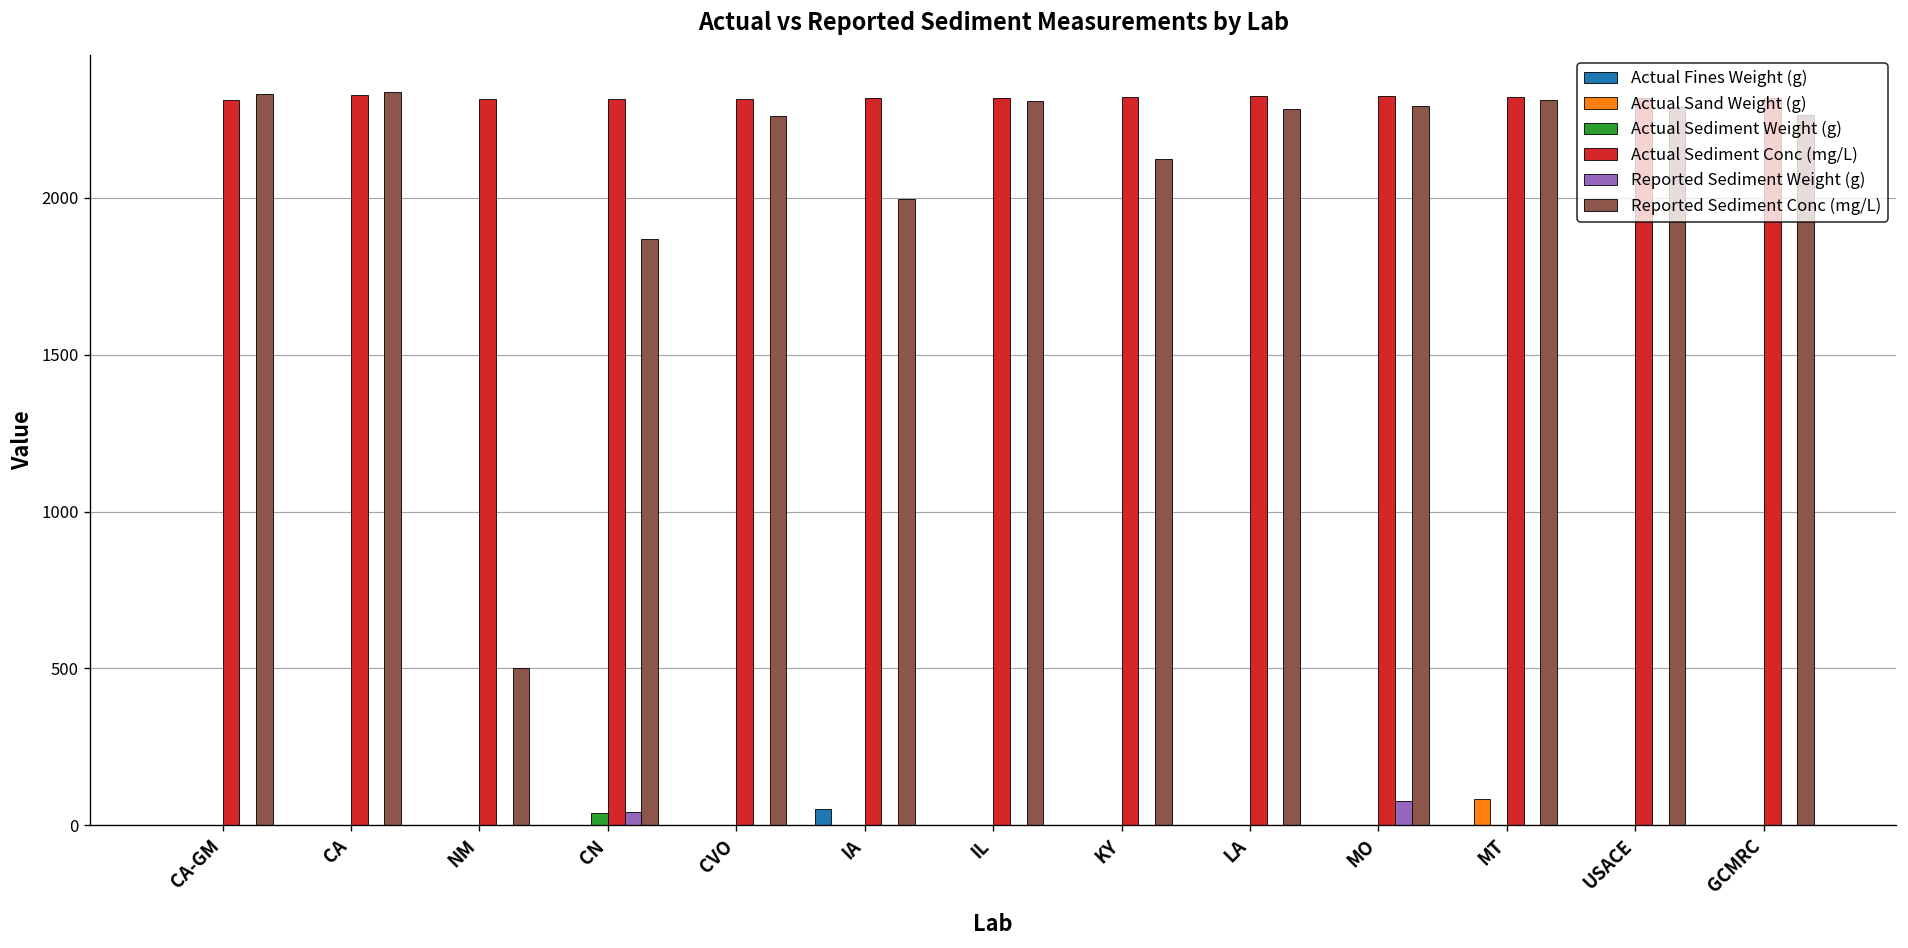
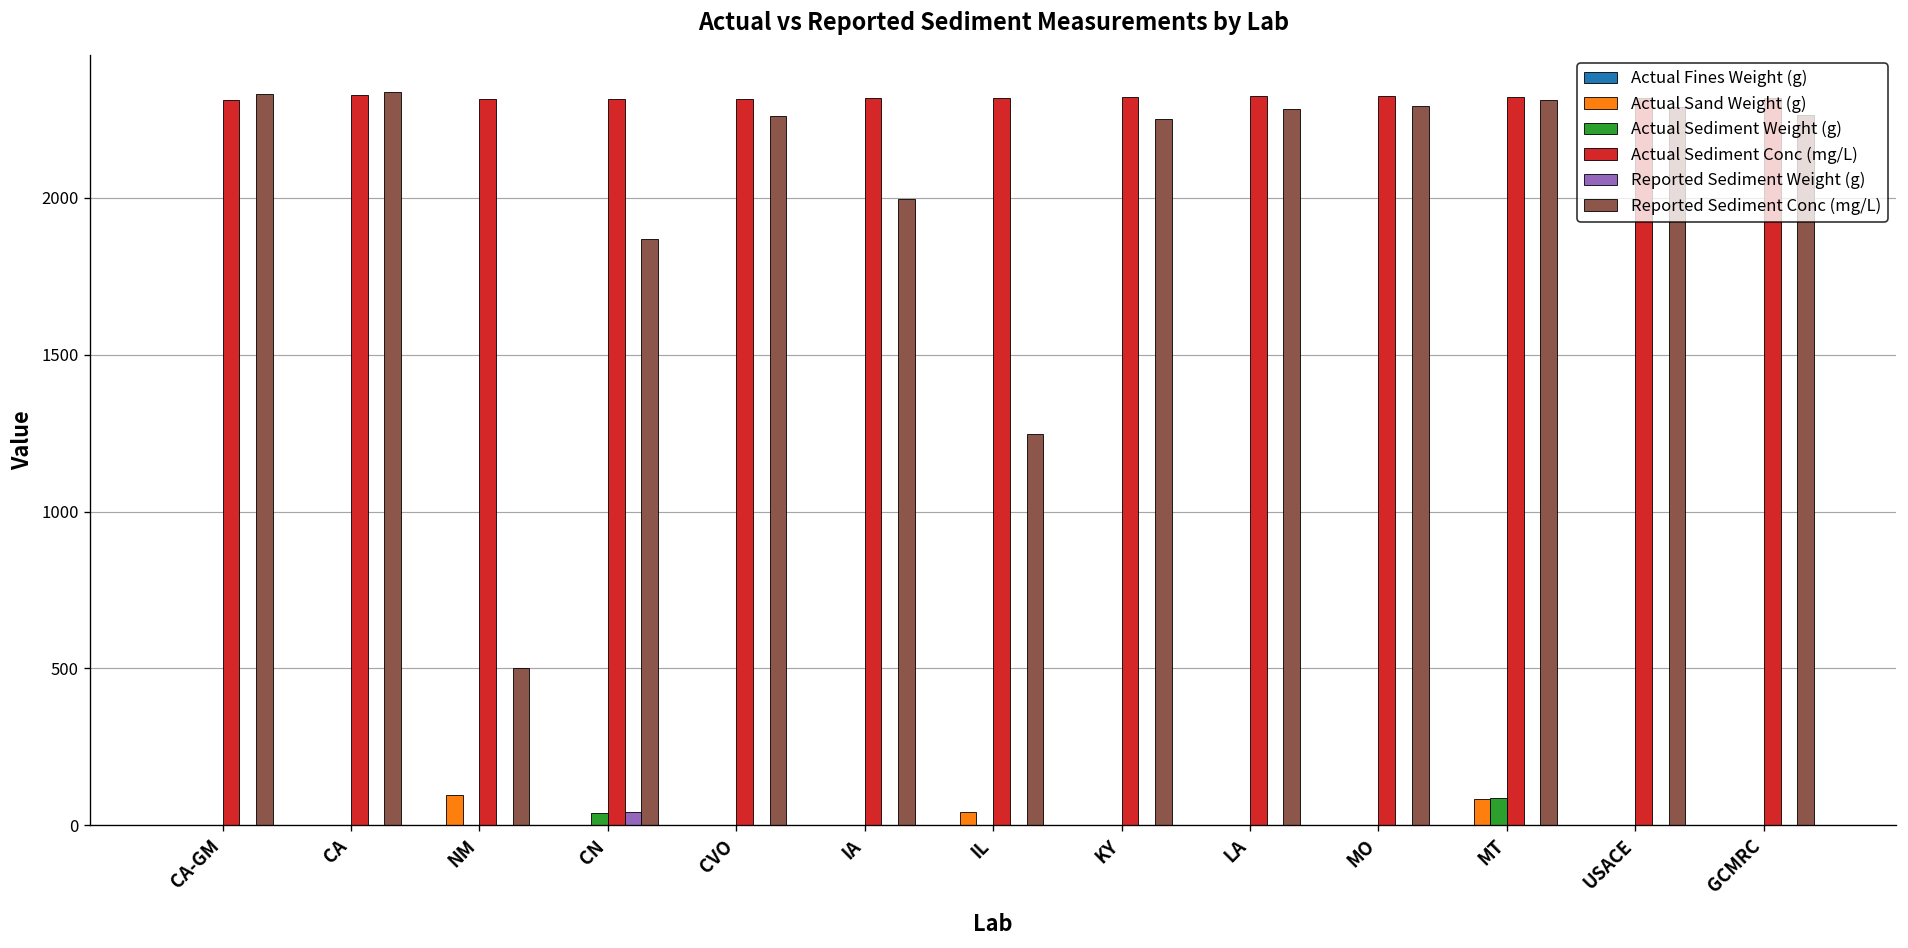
Actual Sand Weight (g), NM: 0 -> 90
Actual Fines Weight (g), IA: 50 -> 0
Actual Sand Weight (g), IL: 0 -> 40
Reported Sediment Conc (mg/L), IL: 2310 -> 1250
Reported Sediment Conc (mg/L), KY: 2120 -> 2250
Reported Sediment Weight (g), MO: 80 -> 0
Actual Sediment Weight (g), MT: 0 -> 90
